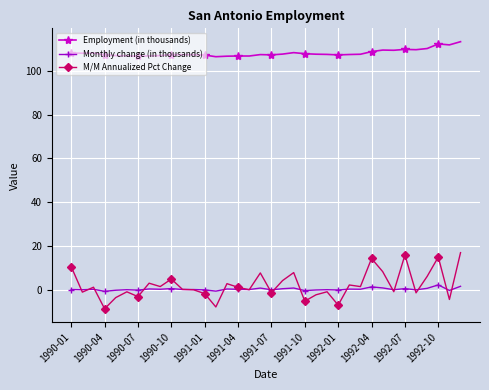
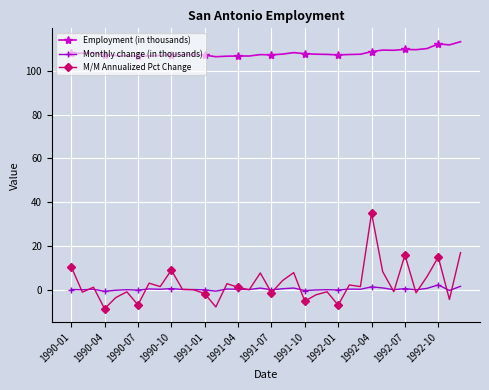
M/M Annualized Pct Change, 1990-07: -3 -> -7
M/M Annualized Pct Change, 1990-10: 5 -> 9
M/M Annualized Pct Change, 1992-04: 14 -> 35
